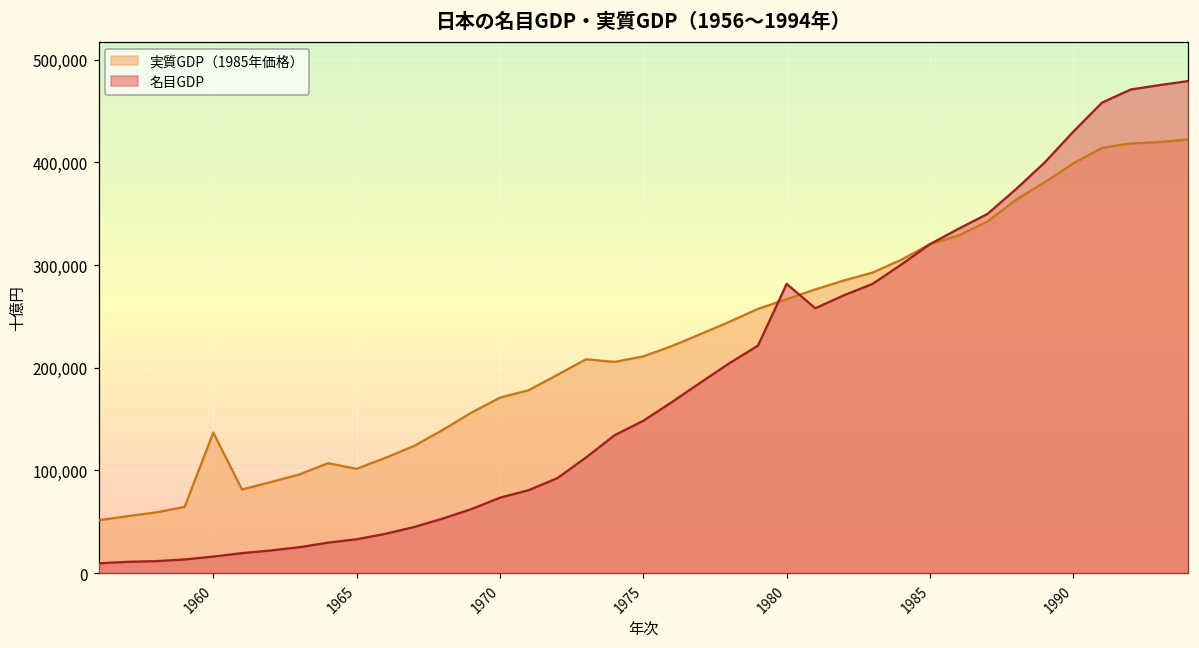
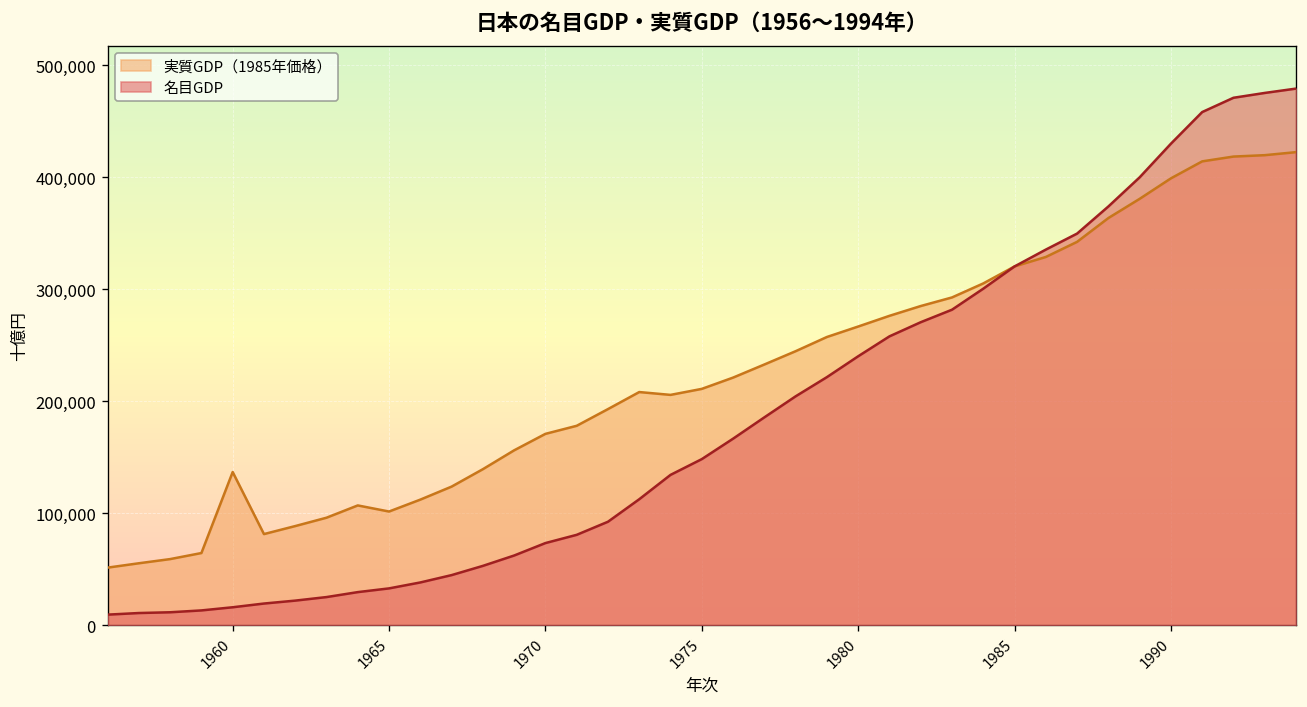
名目GDP, 1980: 280,000 -> 240,000
